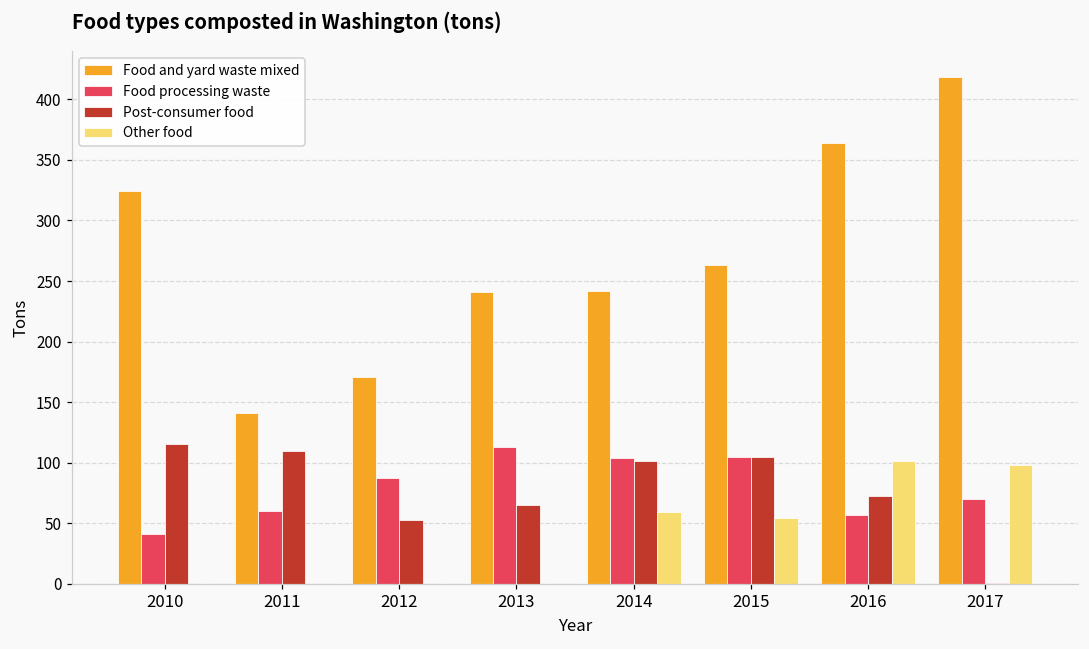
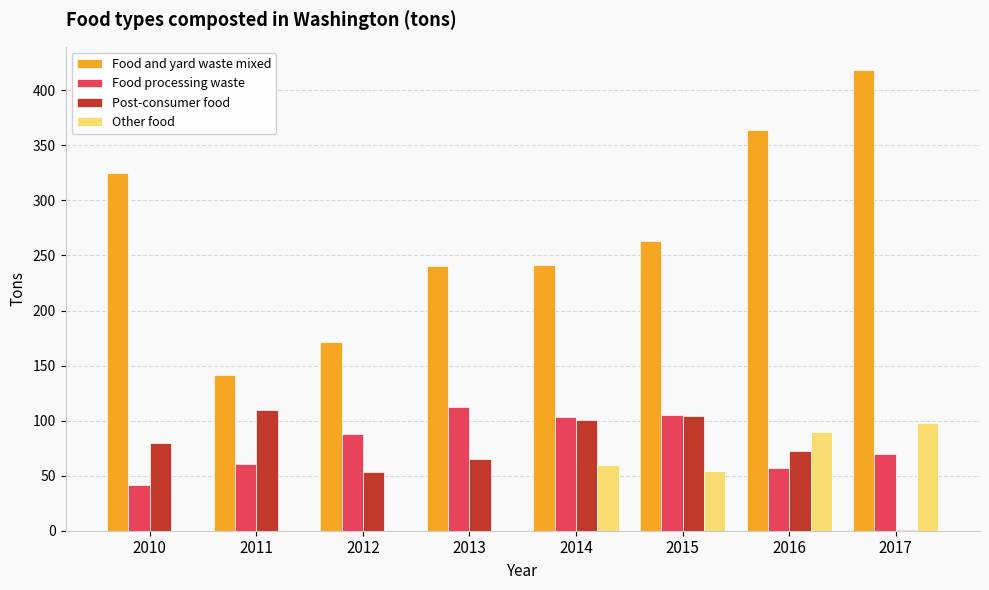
Post-consumer food, 2010: 116 -> 79
Other food, 2016: 102 -> 90
